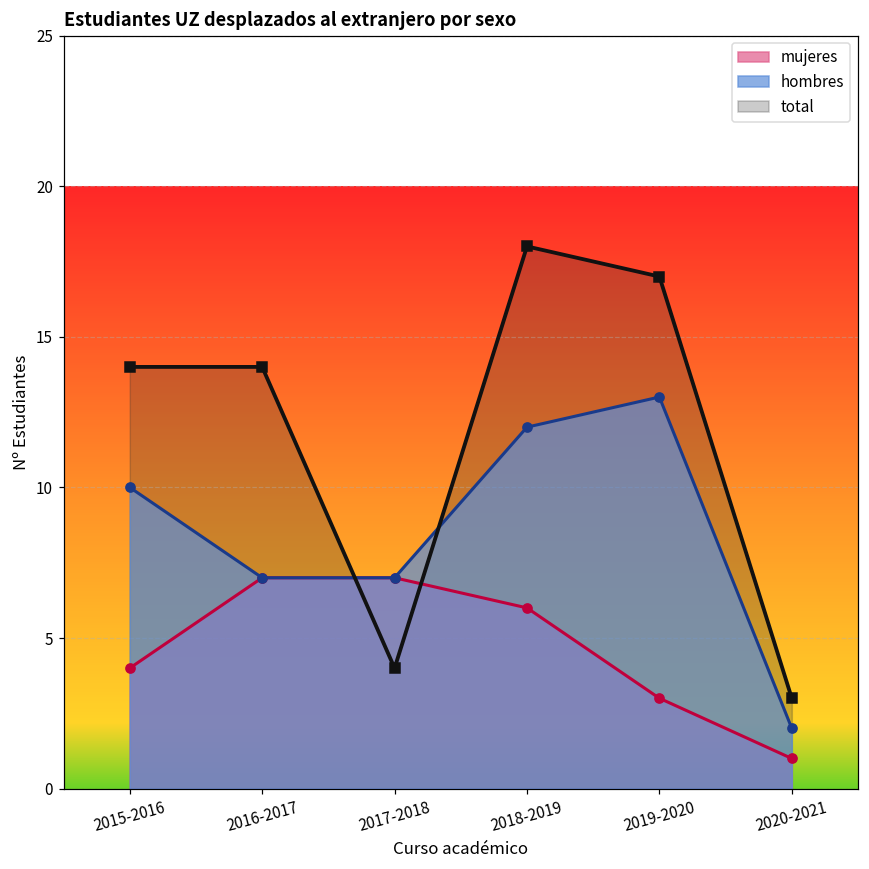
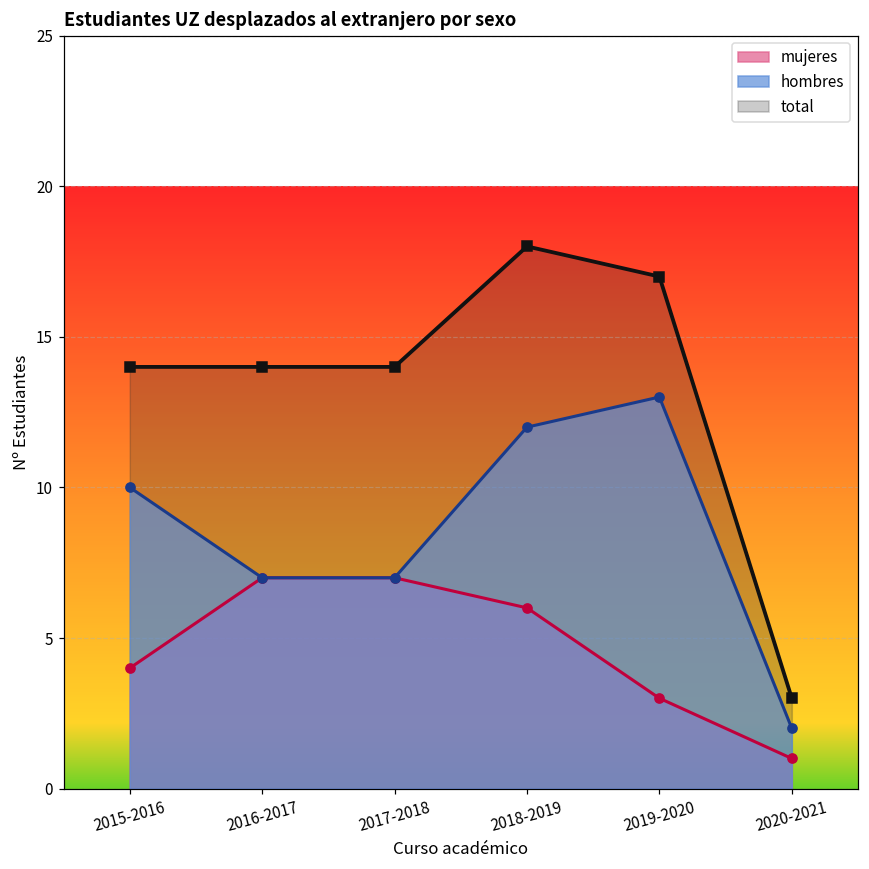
total, 2017-2018: 4 -> 14
